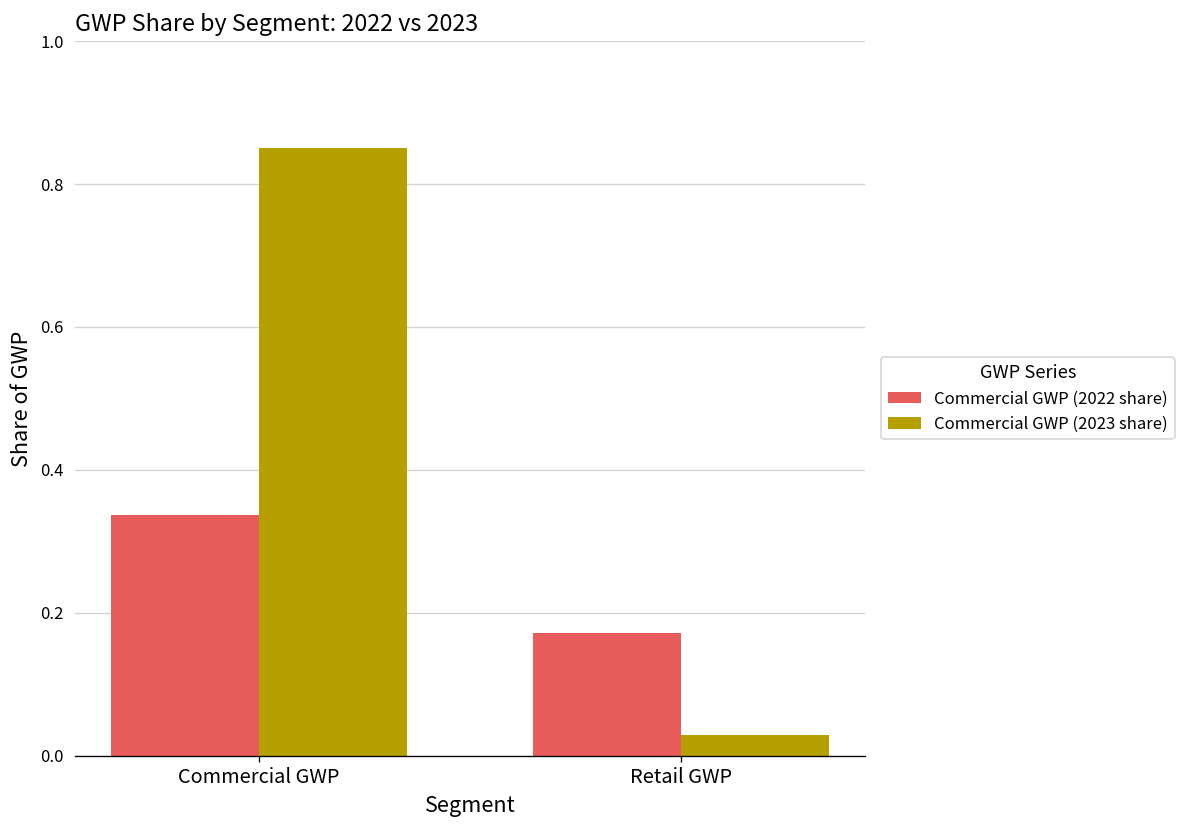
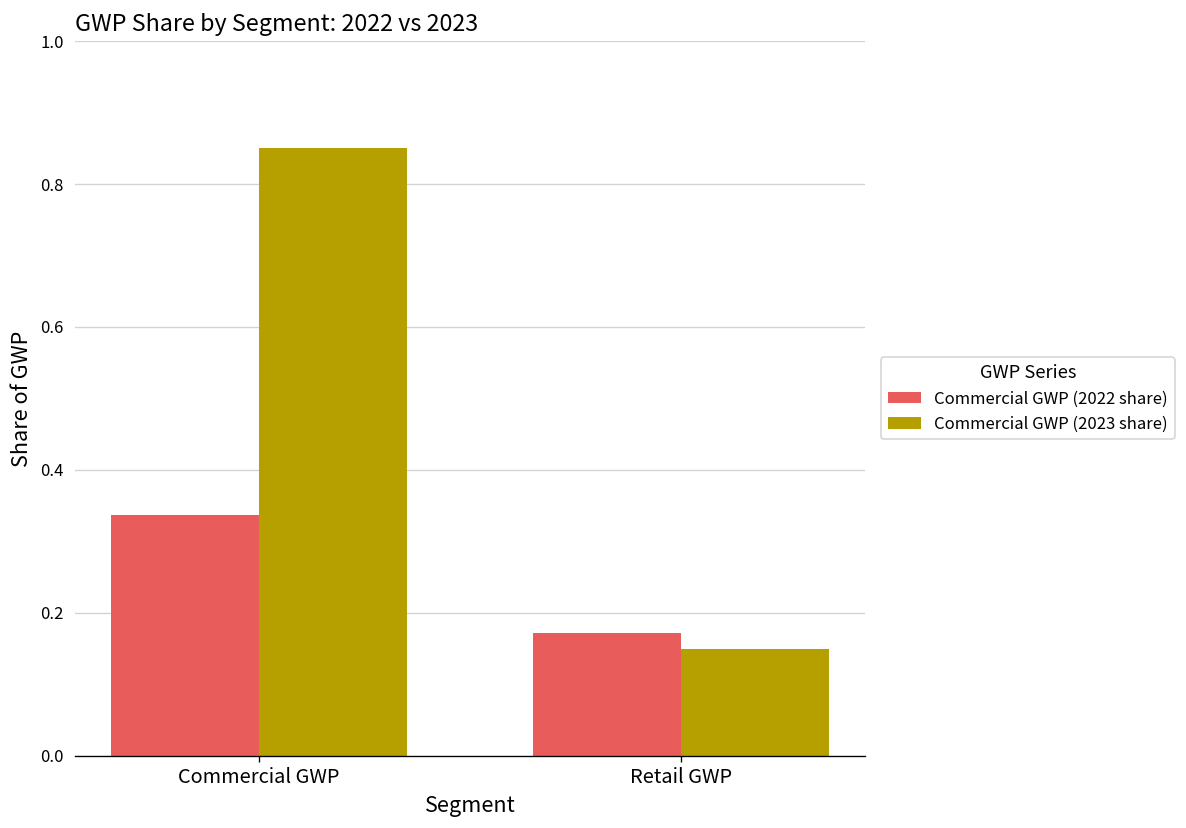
Commercial GWP (2023 share), Retail GWP: 0.03 -> 0.15
